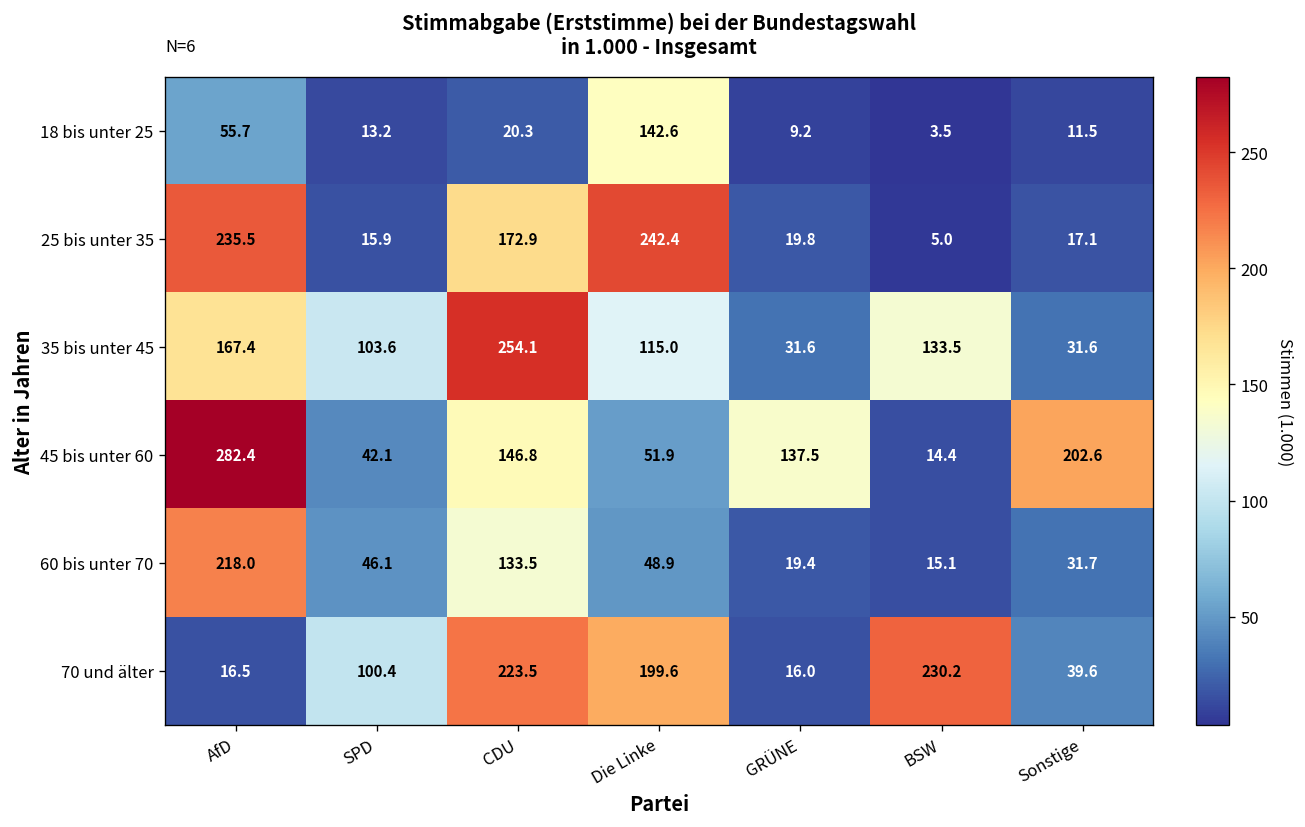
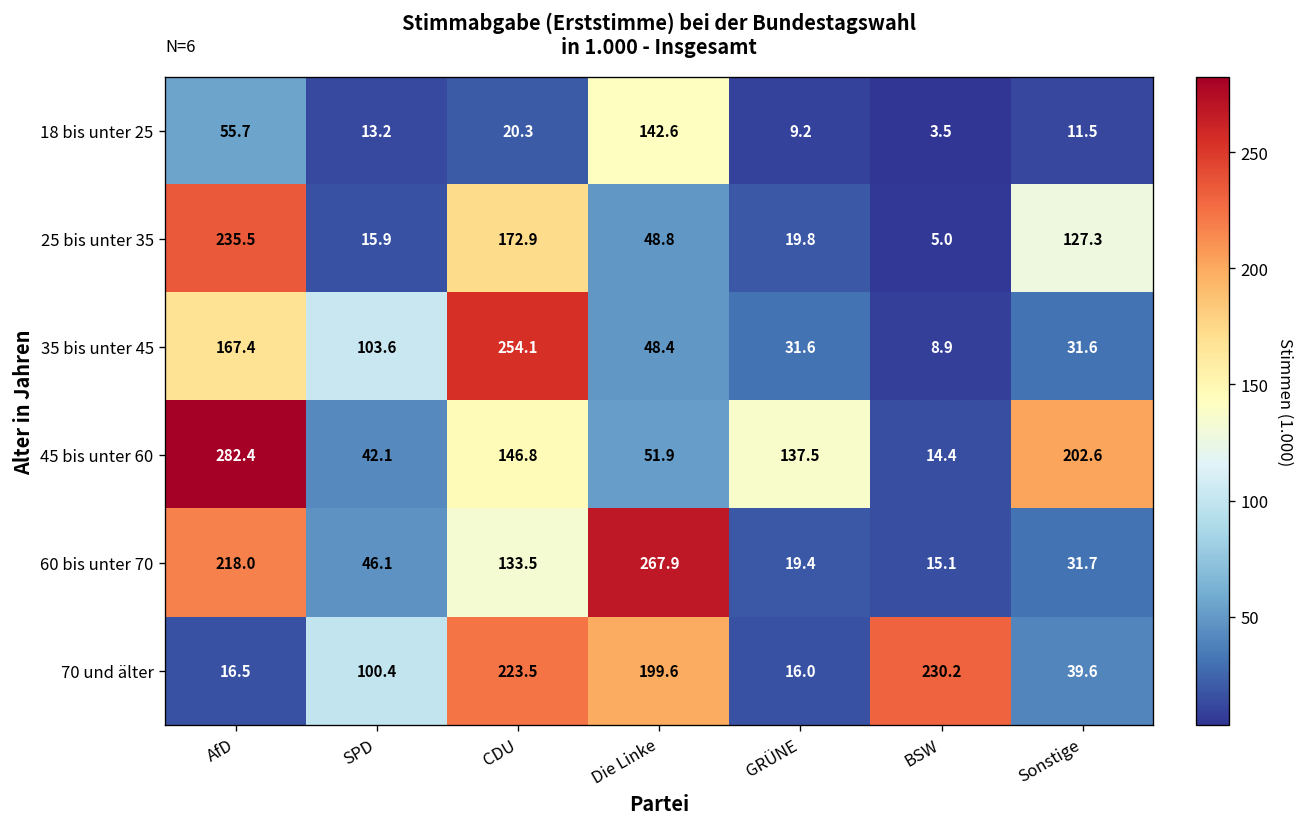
25 bis unter 35, Die Linke: 242.4 -> 48.8
25 bis unter 35, Sonstige: 17.1 -> 127.3
35 bis unter 45, Die Linke: 115.0 -> 48.4
35 bis unter 45, BSW: 133.5 -> 8.9
60 bis unter 70, Die Linke: 48.9 -> 267.9
